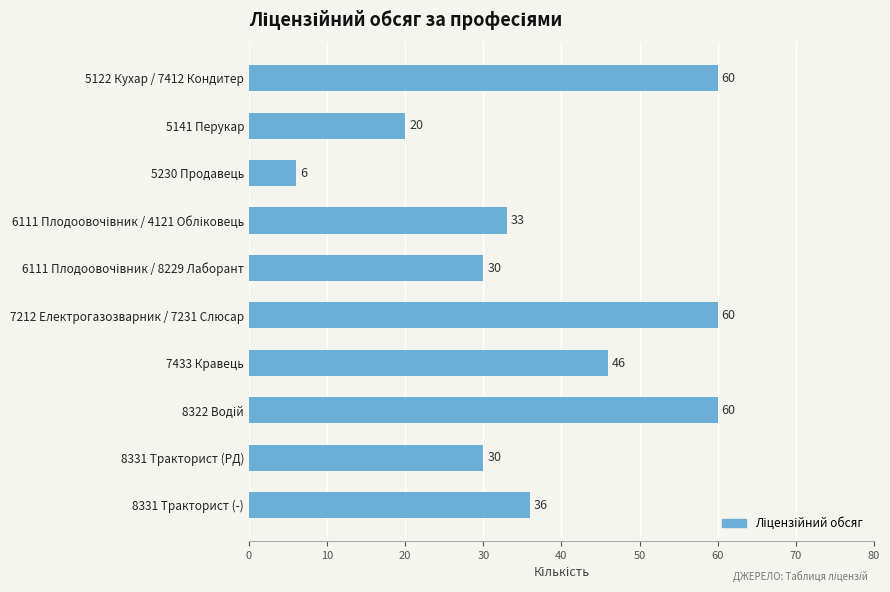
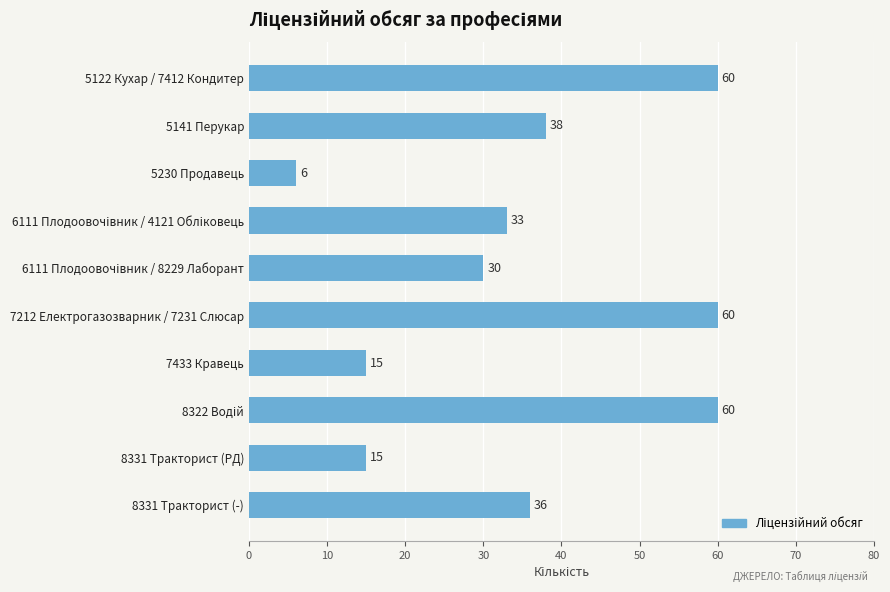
5141 Перукар: 20 -> 38
7433 Кравець: 46 -> 15
8331 Тракторист (РД): 30 -> 15
